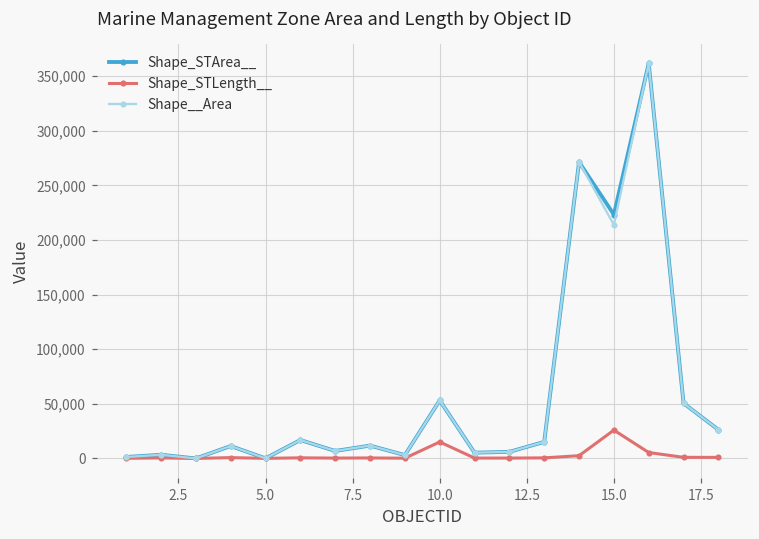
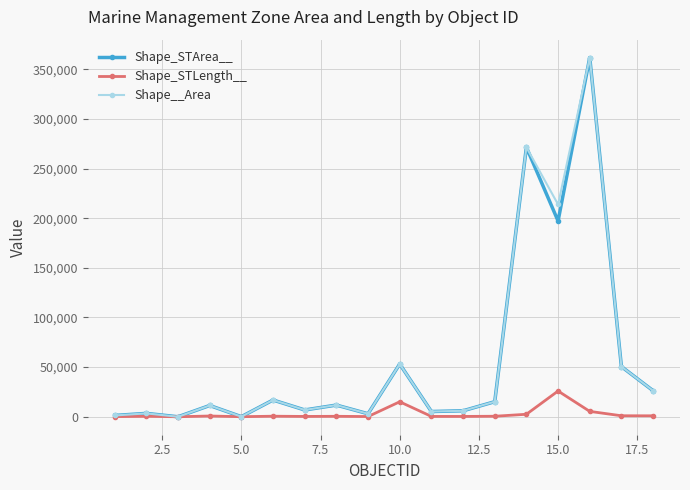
Shape_STArea__, 15.0: 220,000 -> 200,000
